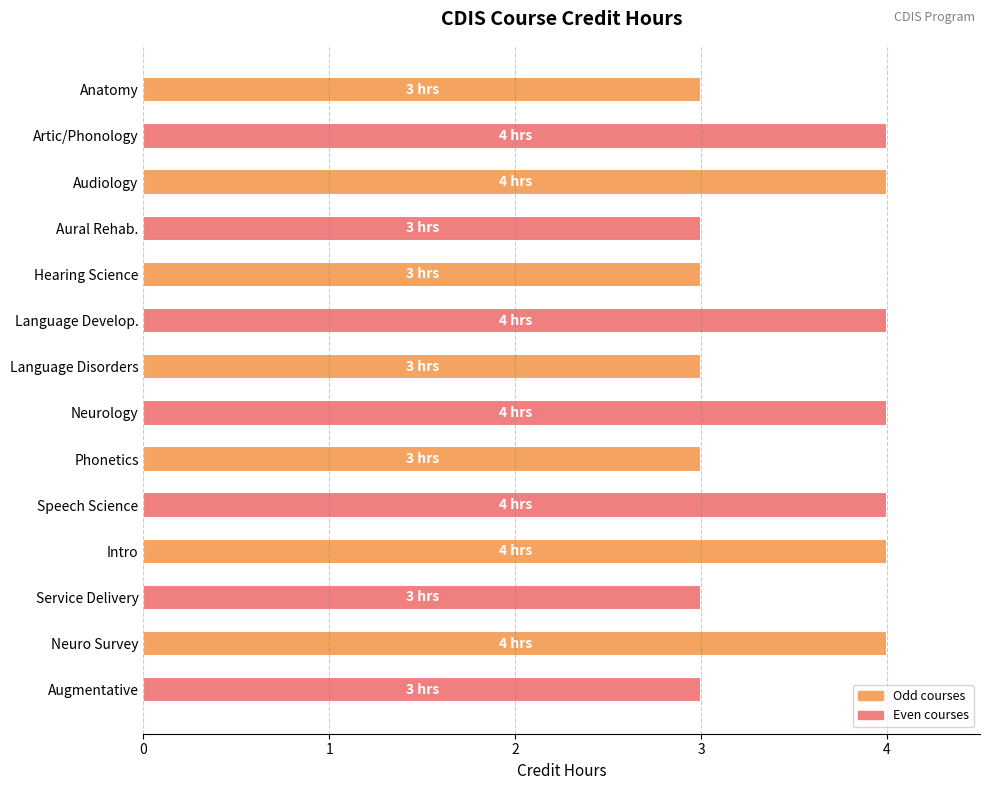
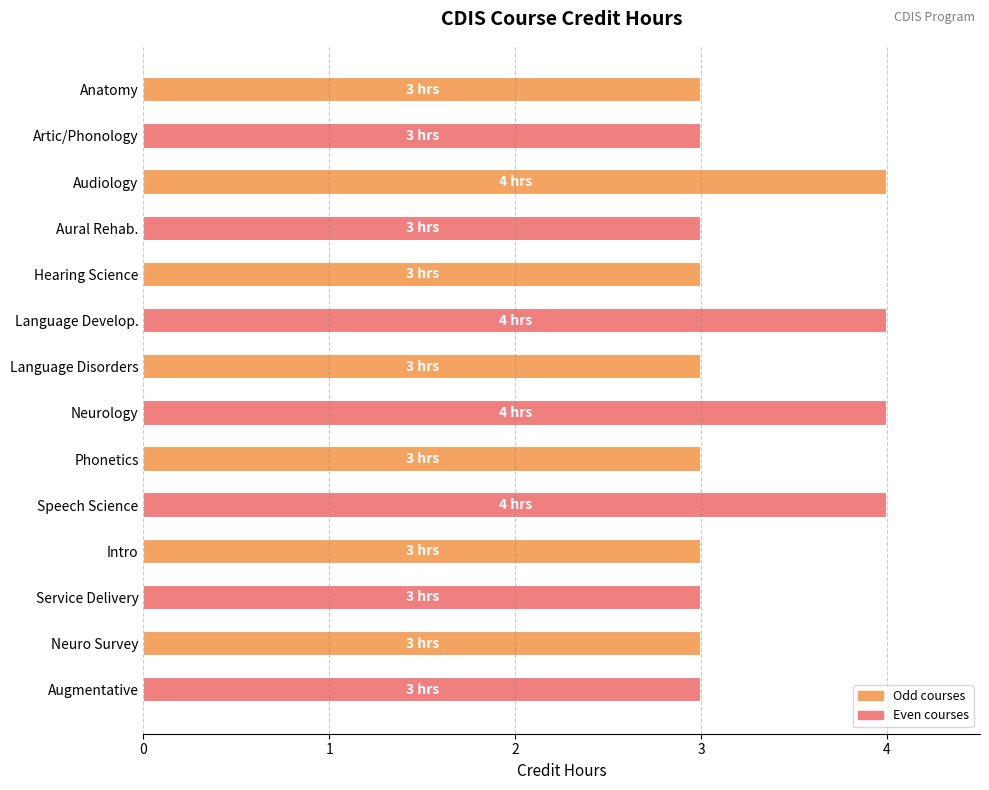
Artic/Phonology: 4 -> 3
Intro: 4 -> 3
Neuro Survey: 4 -> 3
